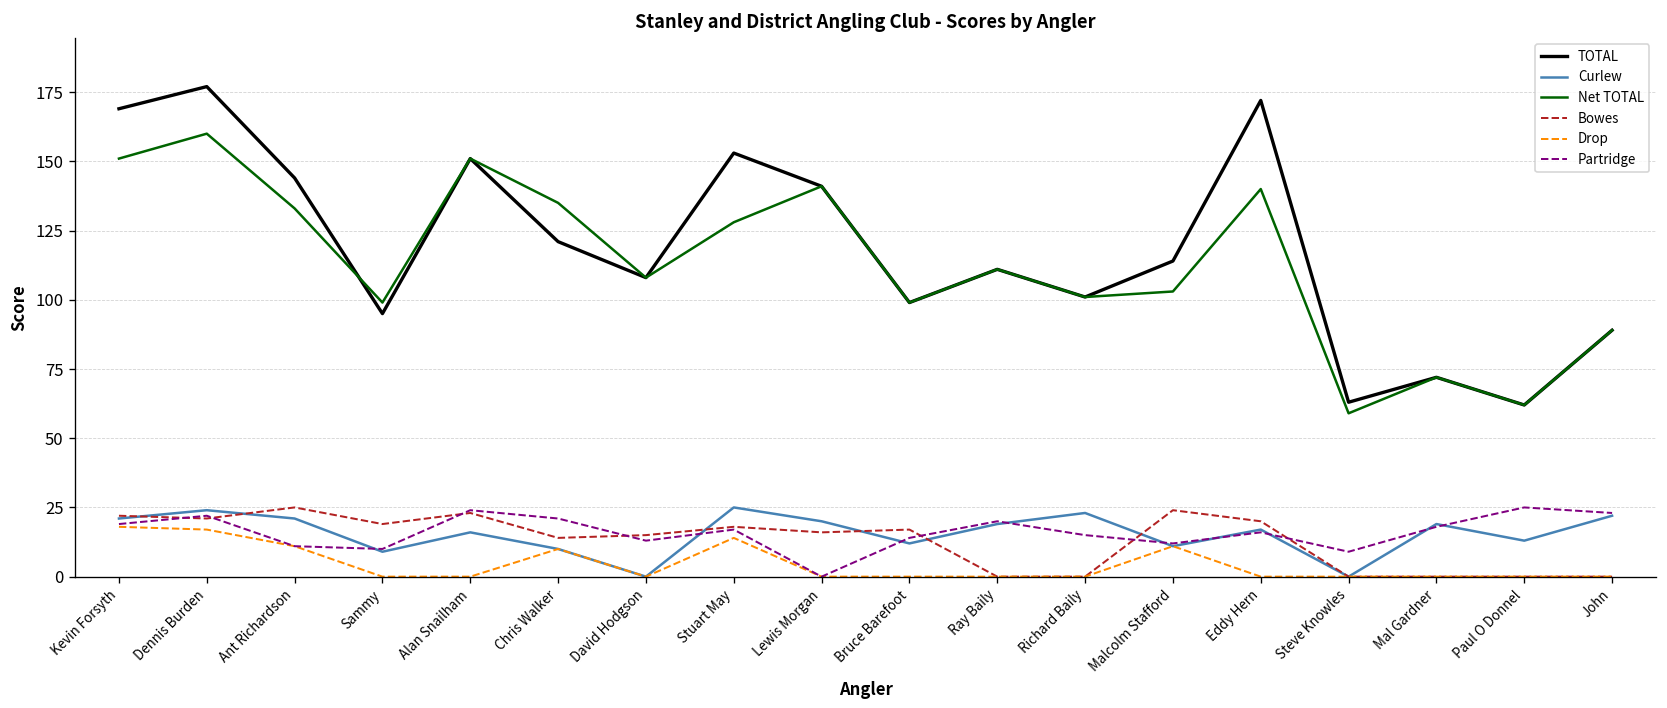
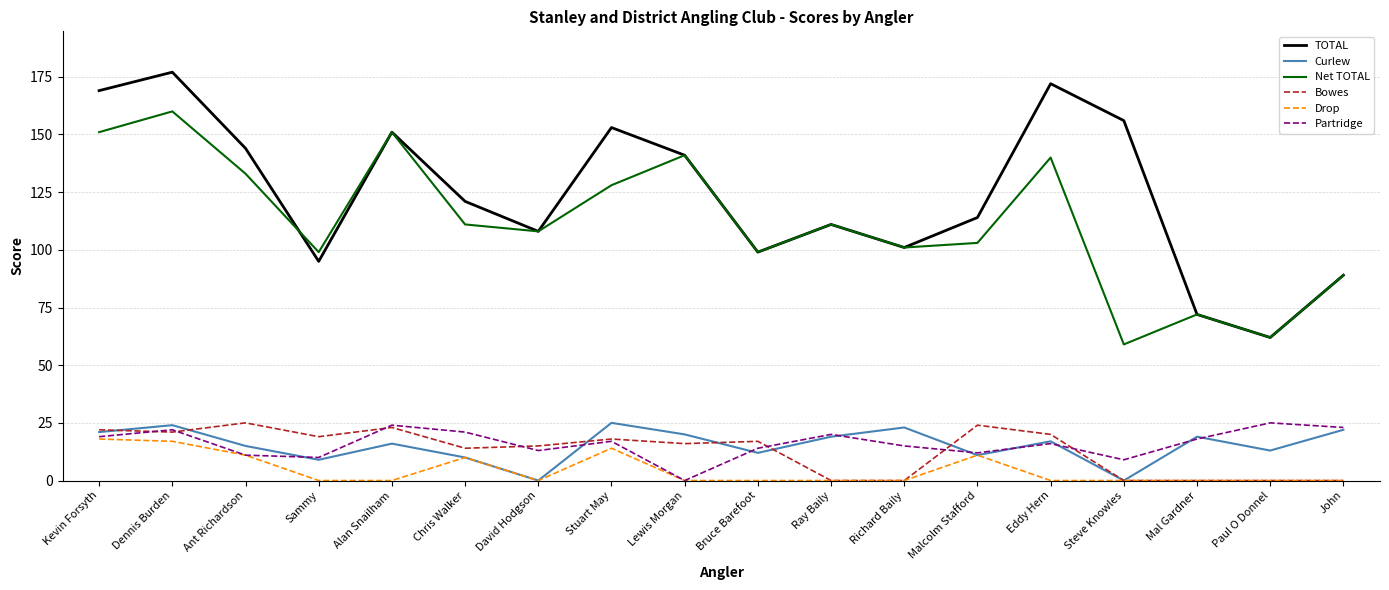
Curlew, Ant Richardson: 21 -> 15
Net TOTAL, Chris Walker: 135 -> 111
TOTAL, Steve Knowles: 63 -> 156
